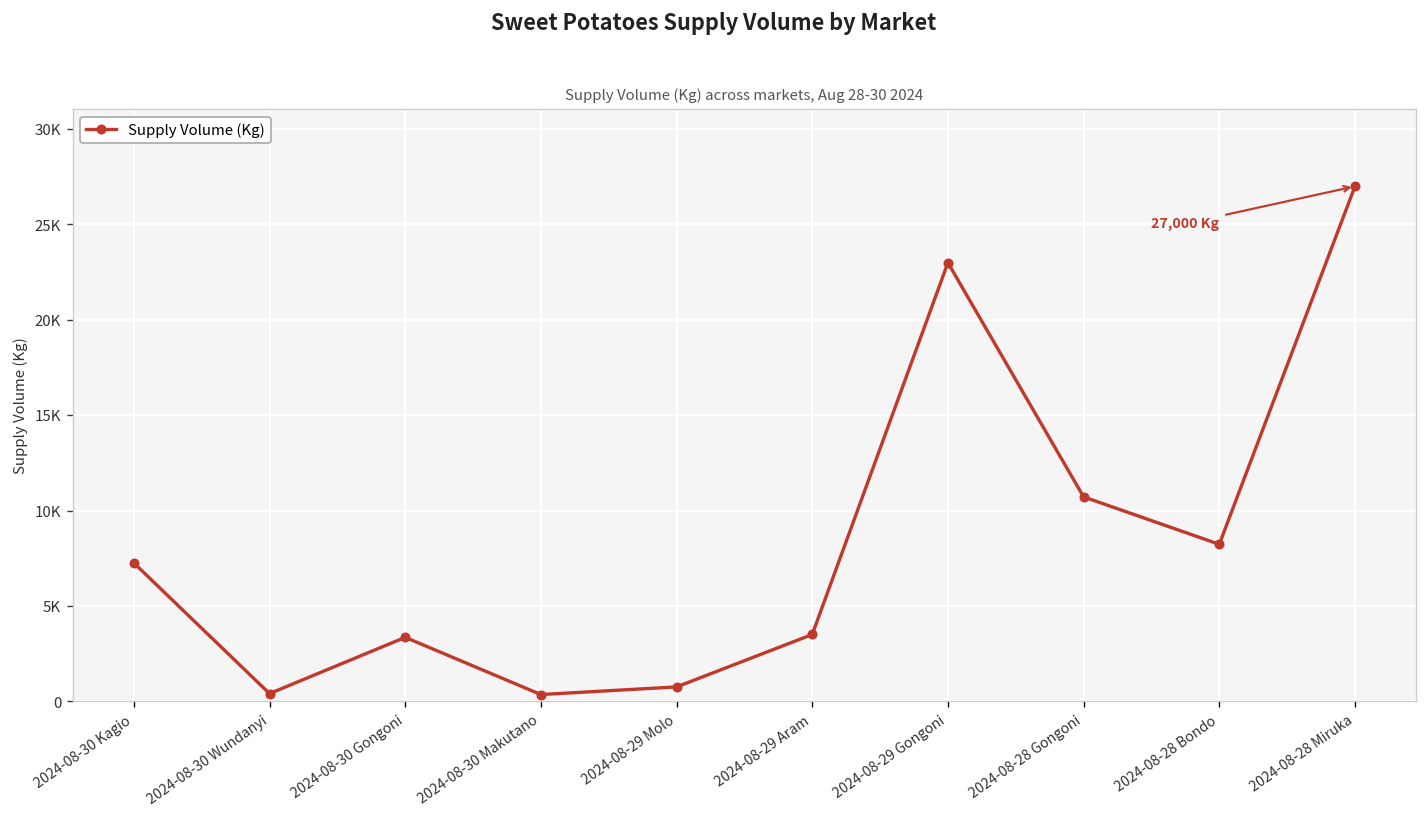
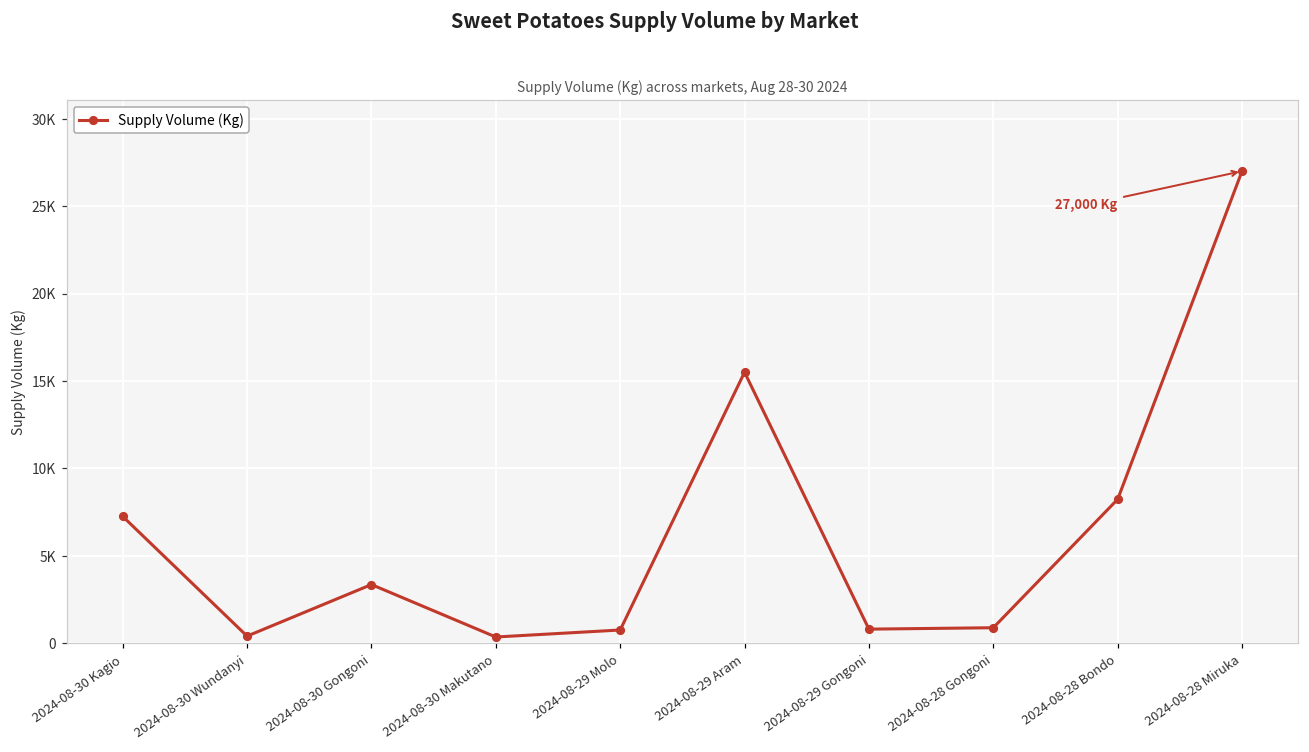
2024-08-29 Aram: 3500 -> 15500
2024-08-29 Gongoni: 23000 -> 800
2024-08-28 Gongoni: 10700 -> 900
